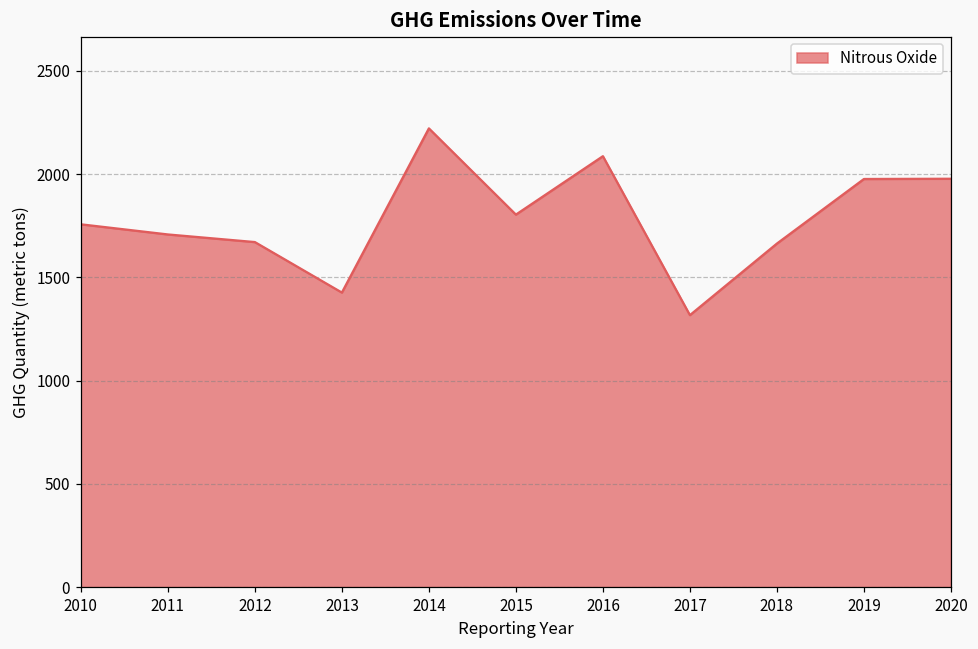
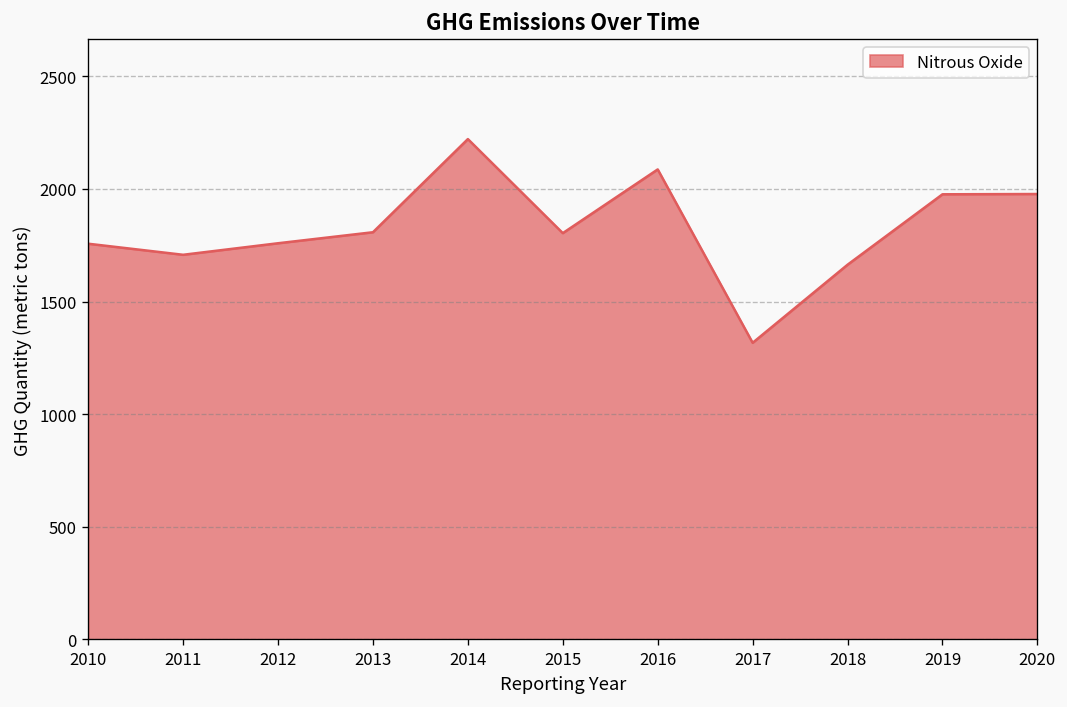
2012: 1670 -> 1760
2013: 1430 -> 1810
